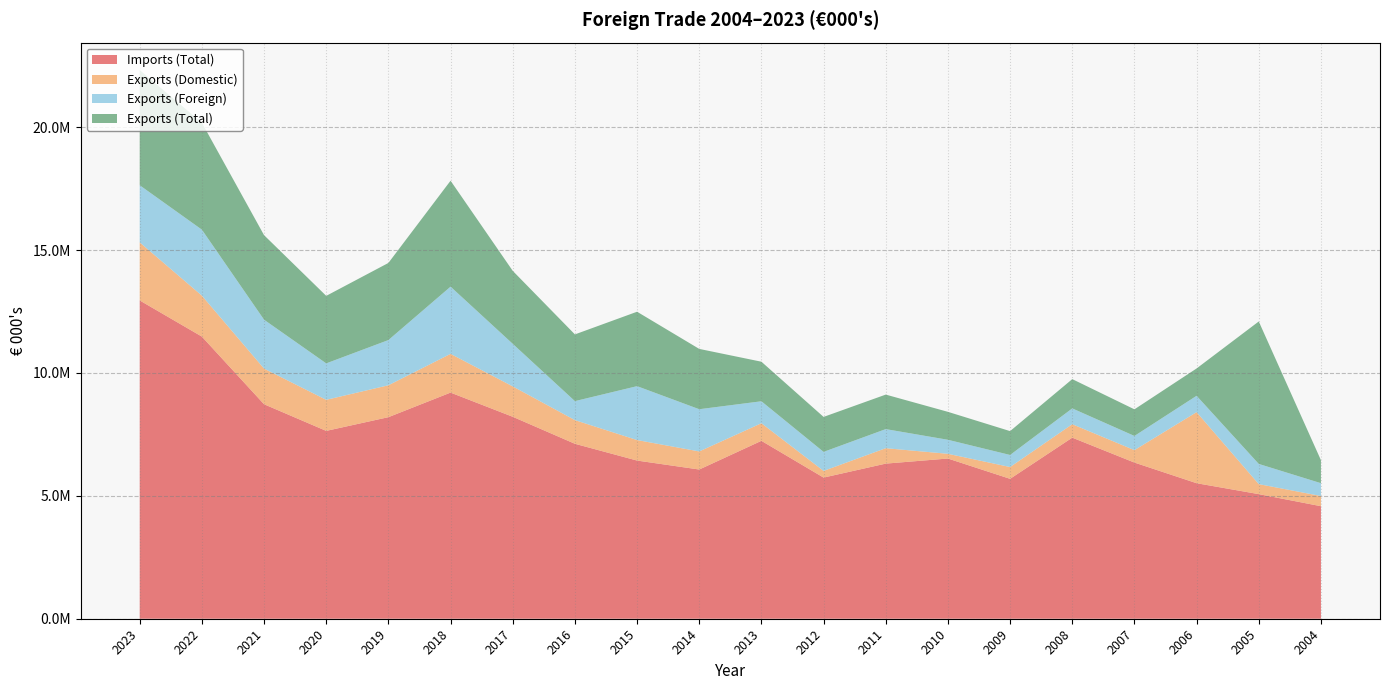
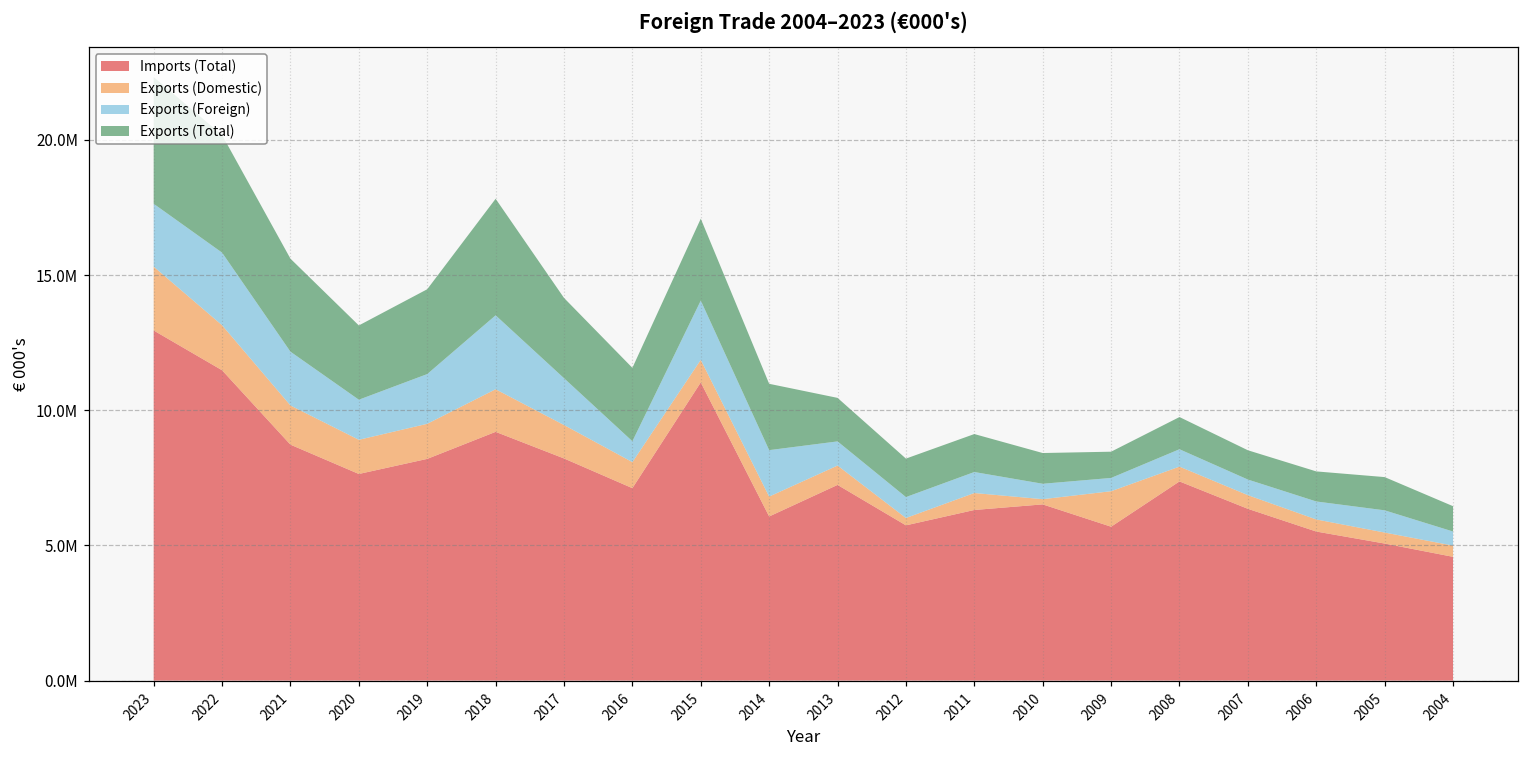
Imports (Total), 2015: 6400000 -> 11000000
Exports (Domestic), 2009: 500000 -> 1300000
Exports (Domestic), 2006: 2900000 -> 400000
Exports (Total), 2005: 5800000 -> 1200000
